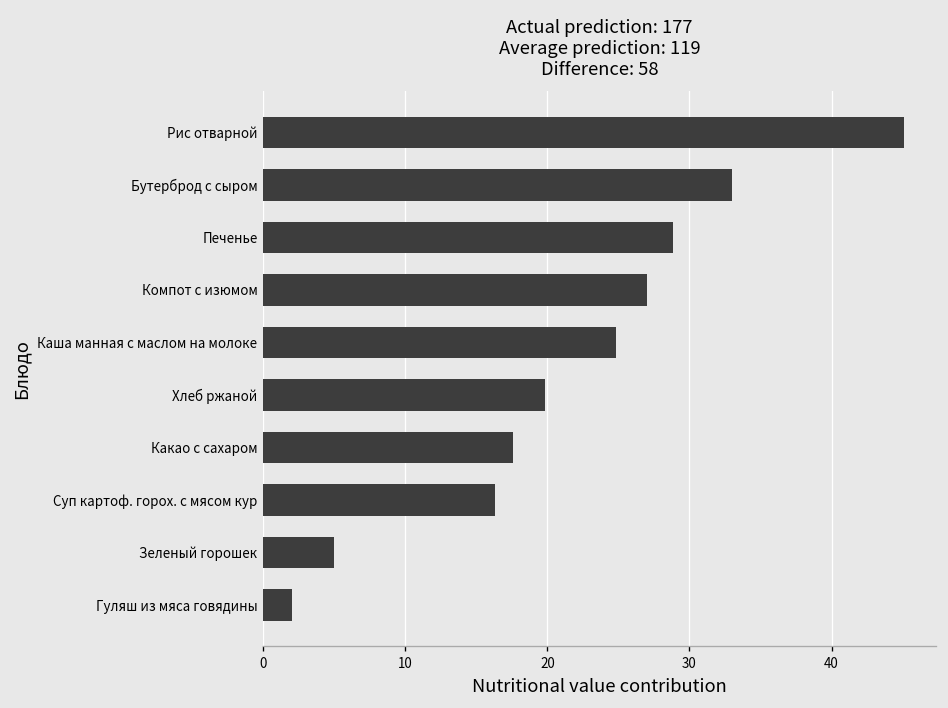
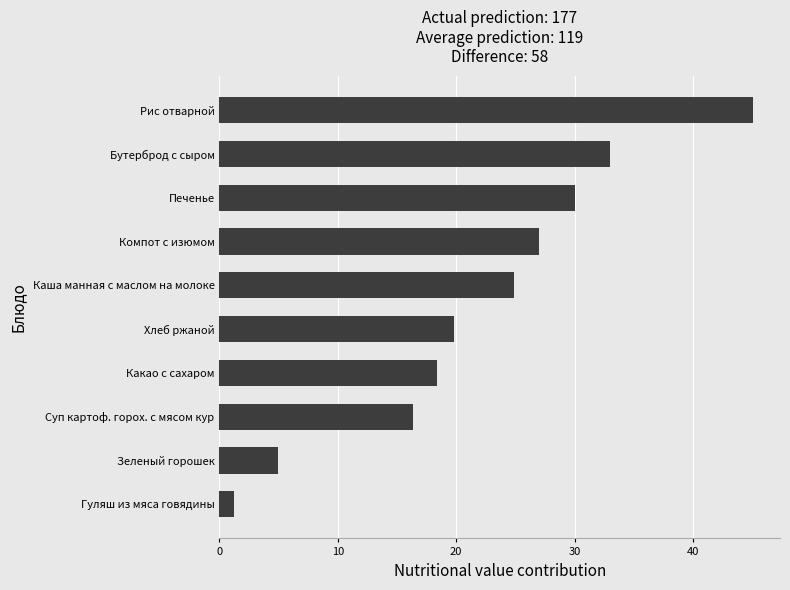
Печенье: 28.9 -> 30.1
Какао с сахаром: 17.6 -> 18.4
Гуляш из мяса говядины: 2.0 -> 1.2
